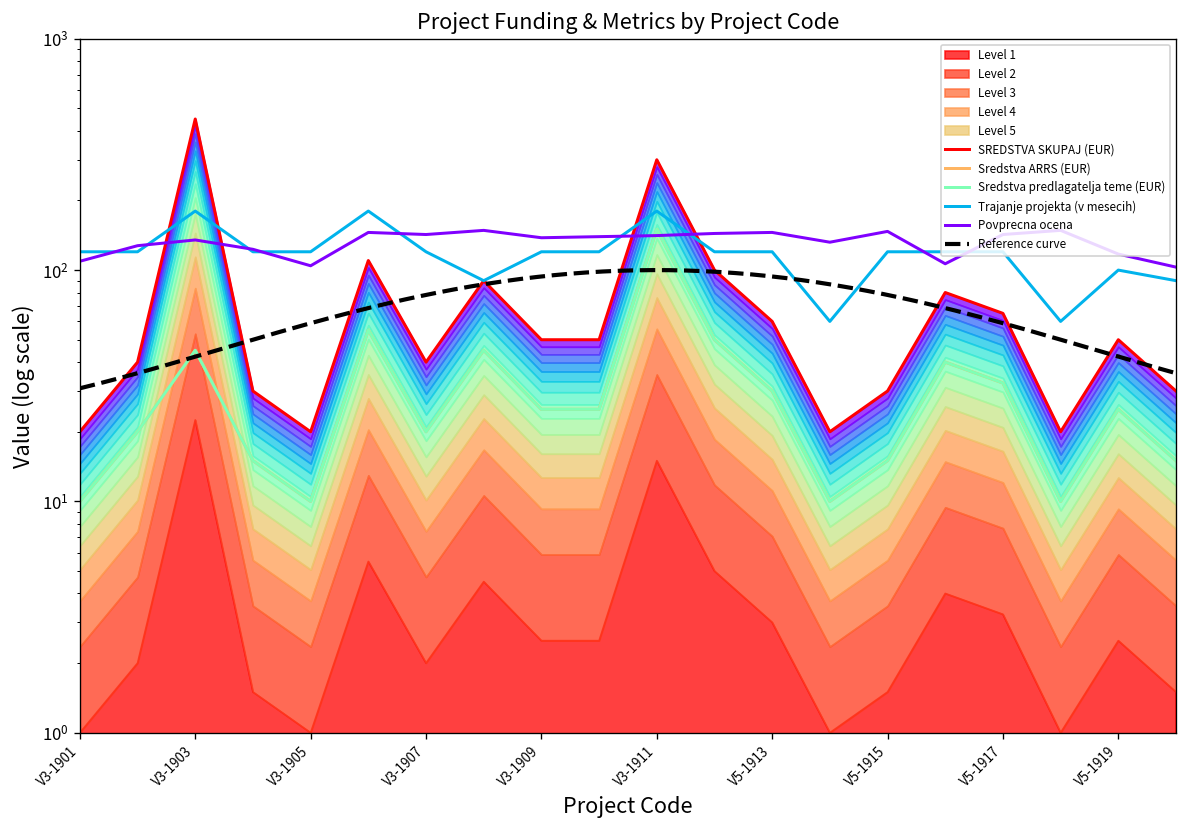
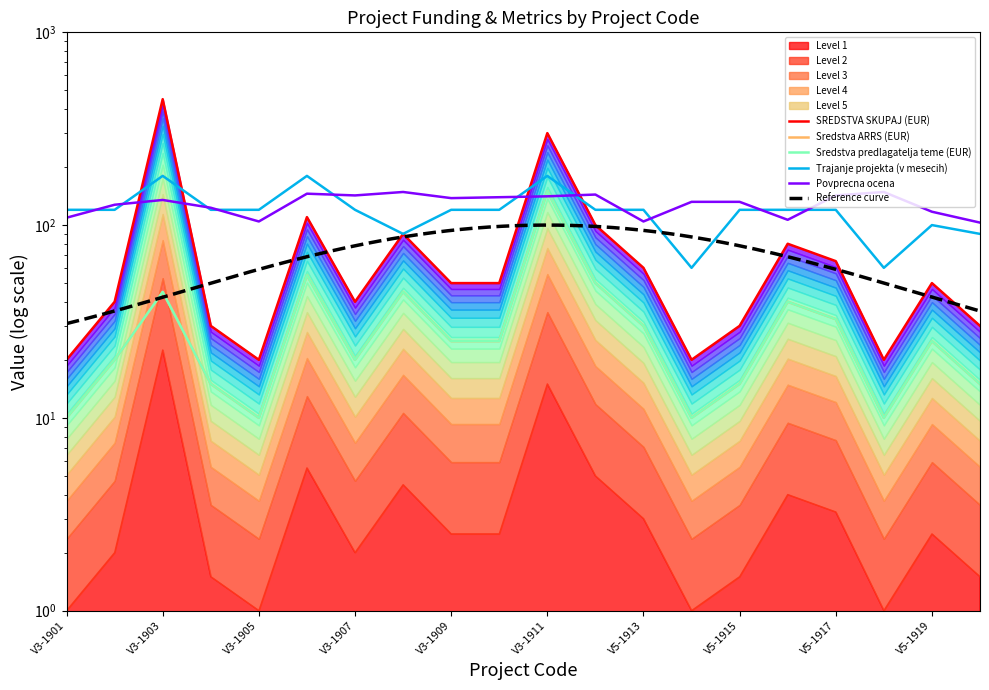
Povprecna ocena, V5-1913: 150 -> 100
Povprecna ocena, V5-1915: 150 -> 130
